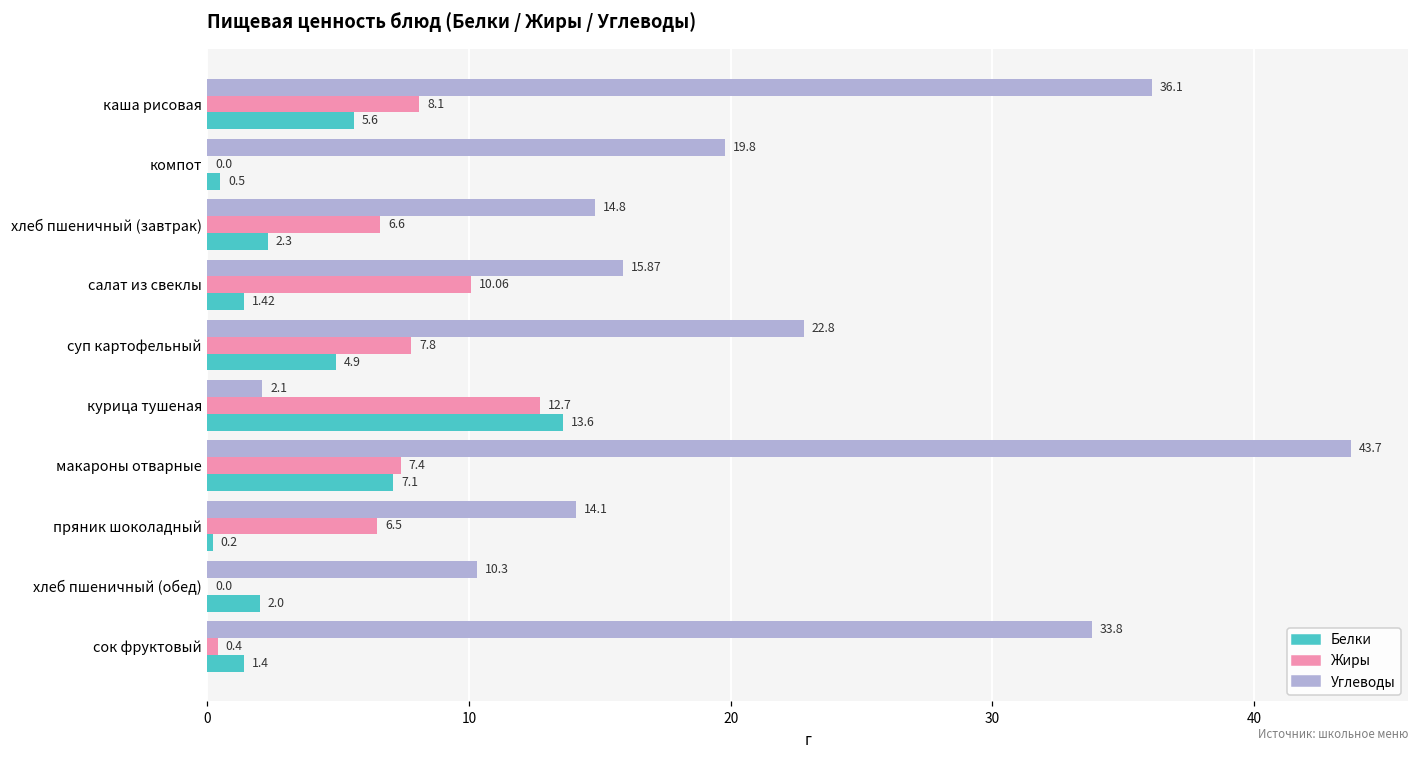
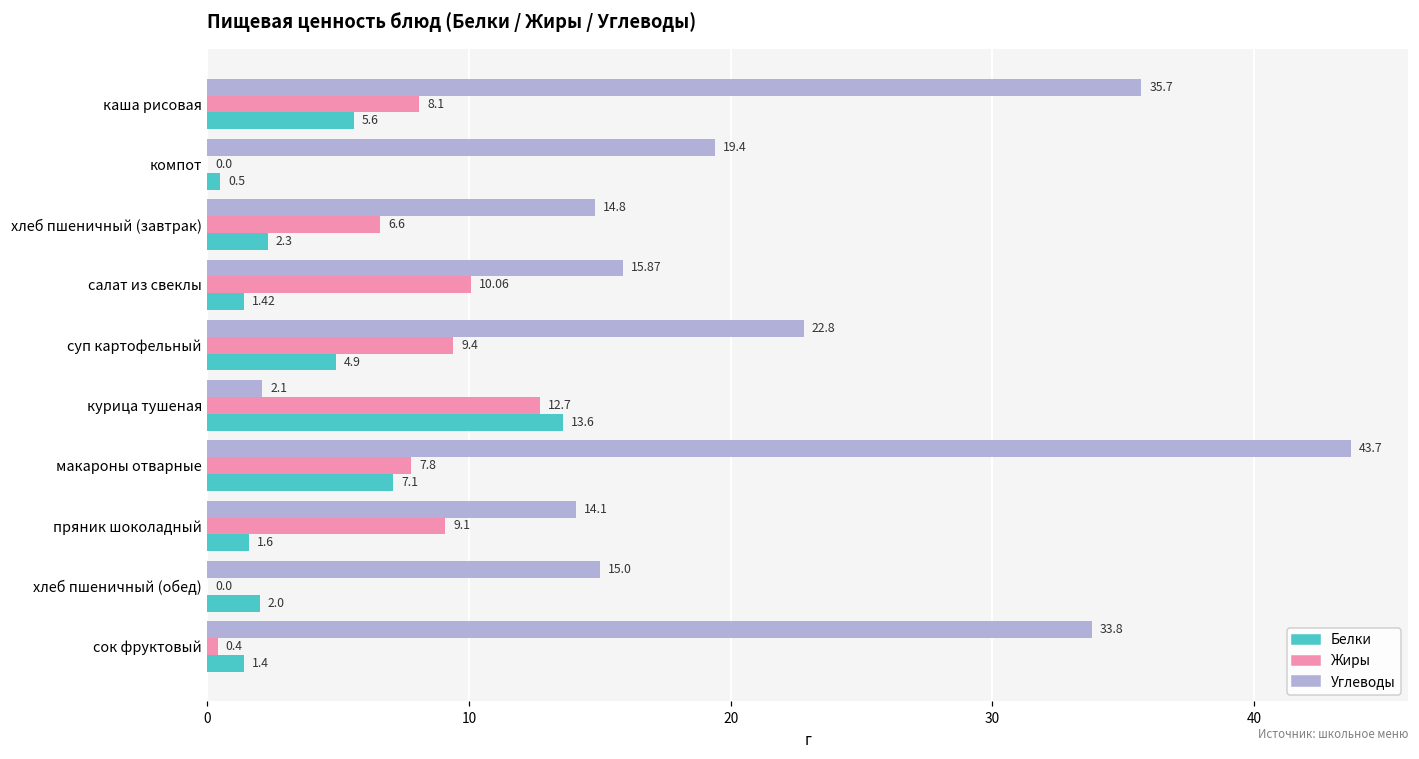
Углеводы, каша рисовая: 36.1 -> 35.7
Углеводы, компот: 19.8 -> 19.4
Жиры, суп картофельный: 7.8 -> 9.4
Жиры, макароны отварные: 7.4 -> 7.8
Жиры, пряник шоколадный: 6.5 -> 9.1
Белки, пряник шоколадный: 0.2 -> 1.6
Углеводы, хлеб пшеничный (обед): 10.3 -> 15.0
